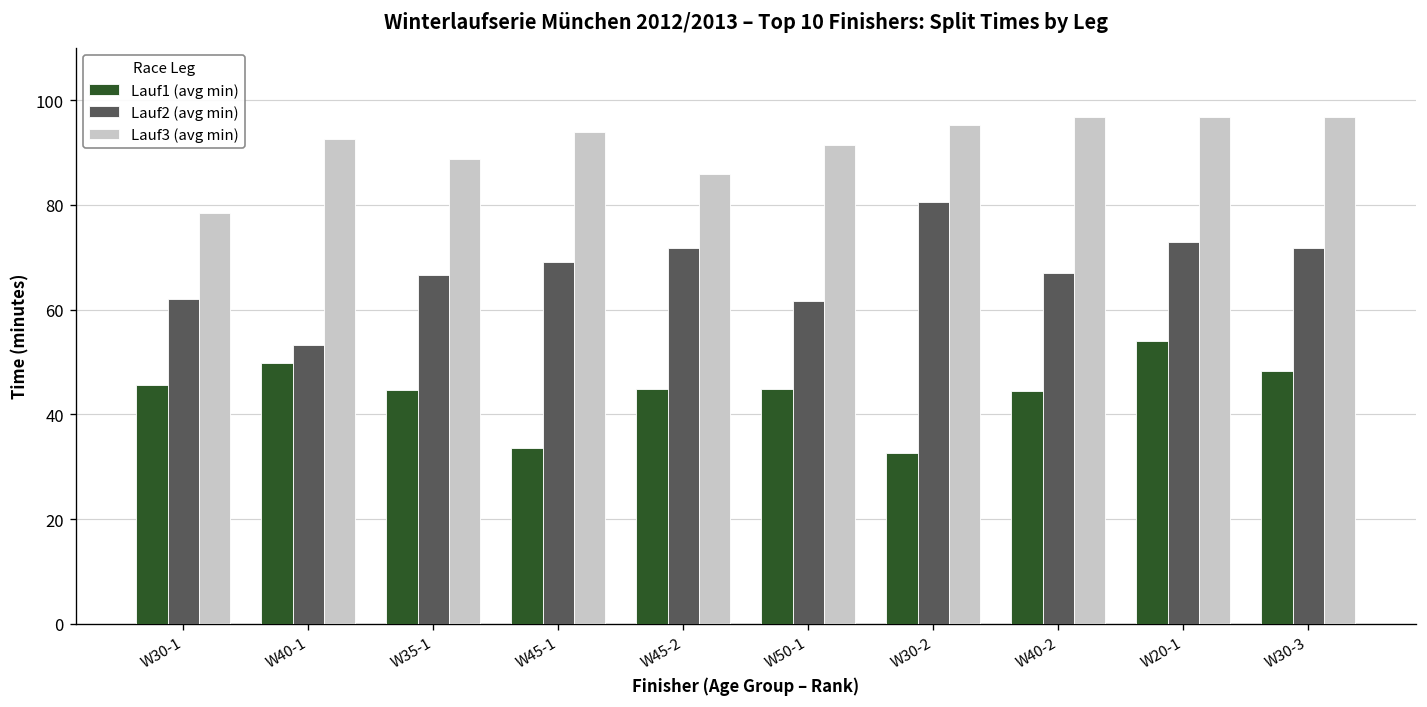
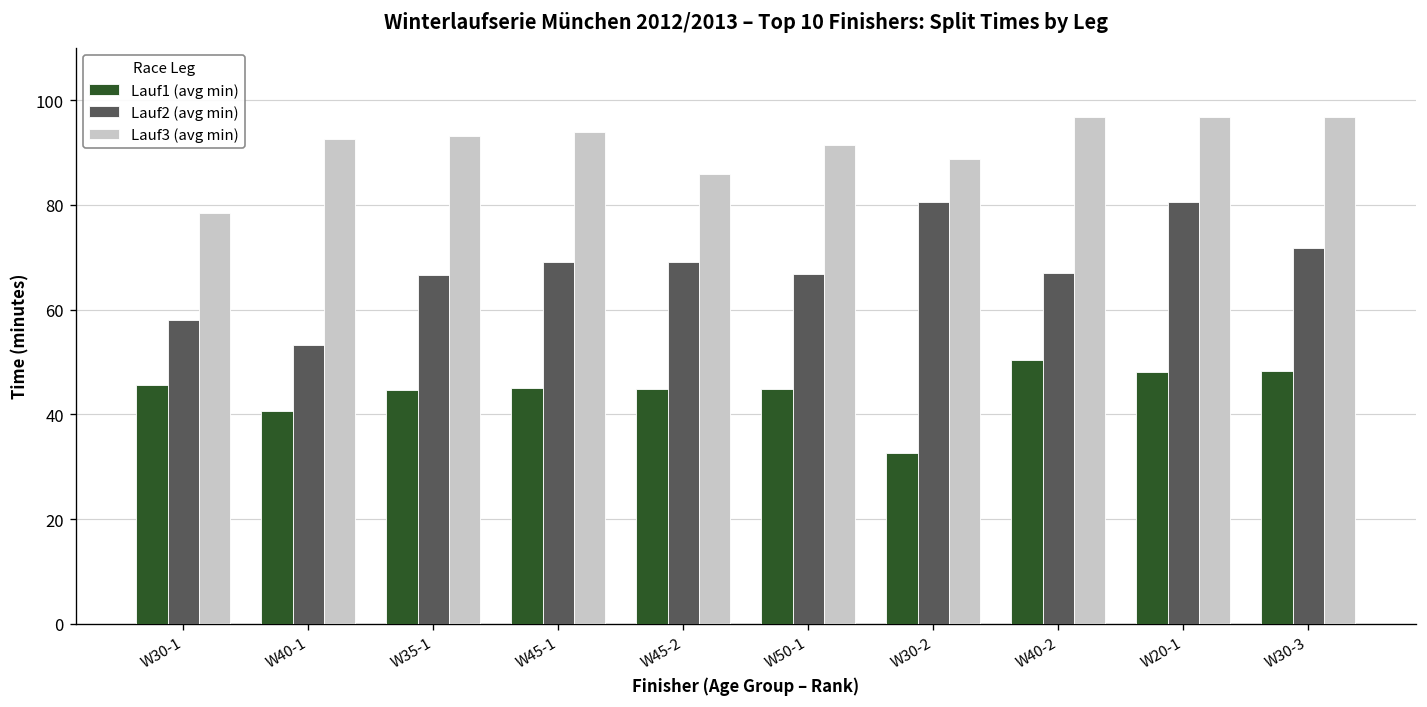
Lauf2 (avg min), W30-1: 62 -> 58
Lauf1 (avg min), W40-1: 50 -> 41
Lauf3 (avg min), W35-1: 89 -> 93
Lauf1 (avg min), W45-1: 34 -> 45
Lauf2 (avg min), W45-2: 72 -> 69
Lauf2 (avg min), W50-1: 62 -> 67
Lauf3 (avg min), W30-2: 95 -> 89
Lauf1 (avg min), W40-2: 44 -> 50
Lauf1 (avg min), W20-1: 54 -> 48
Lauf2 (avg min), W20-1: 73 -> 81
